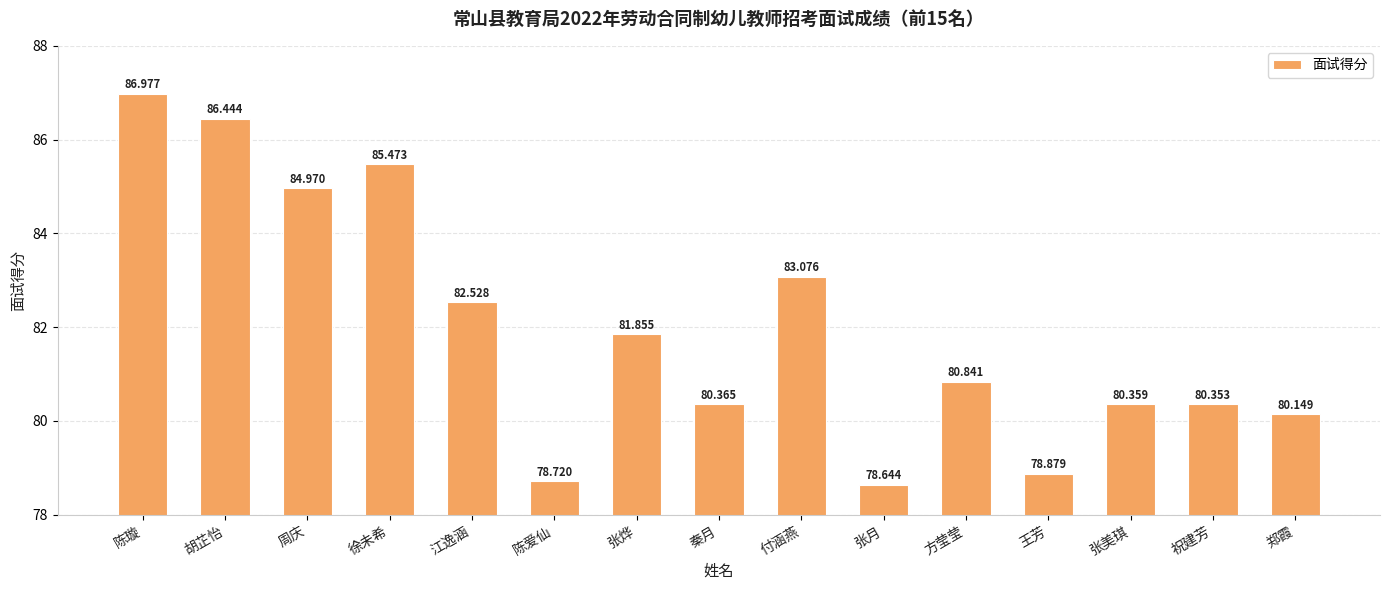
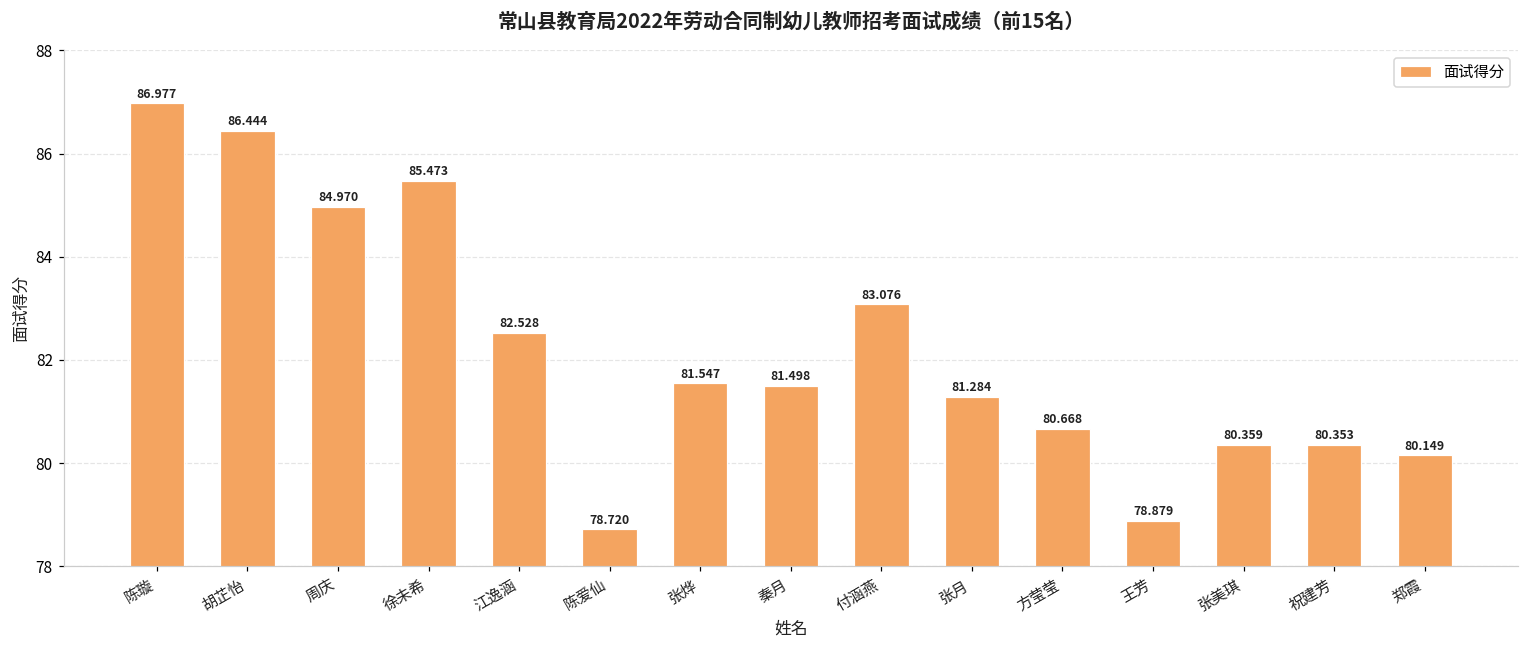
张烨: 81.855 -> 81.547
秦月: 80.365 -> 81.498
张月: 78.644 -> 81.284
方莹莹: 80.841 -> 80.668
